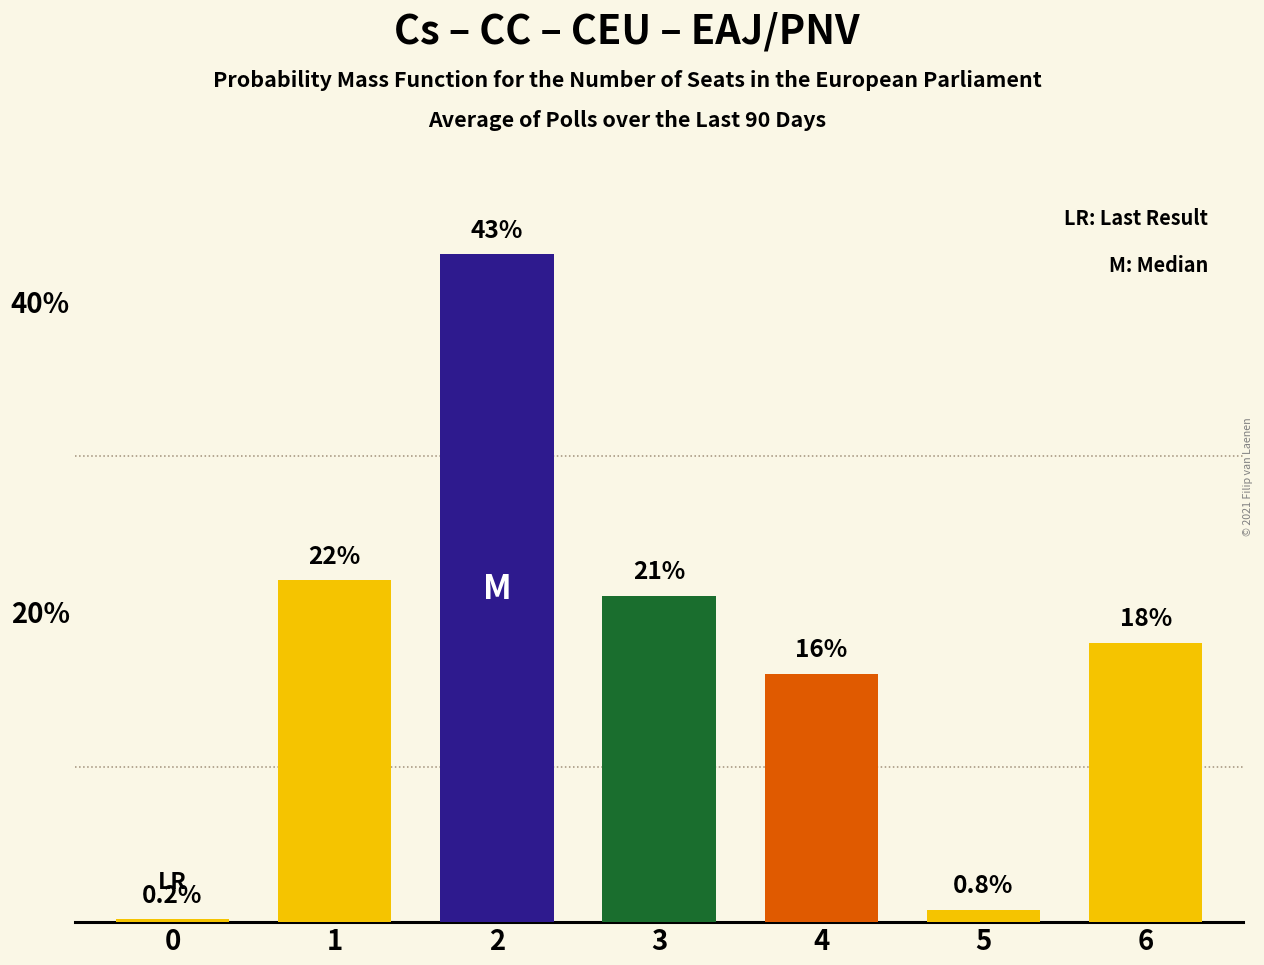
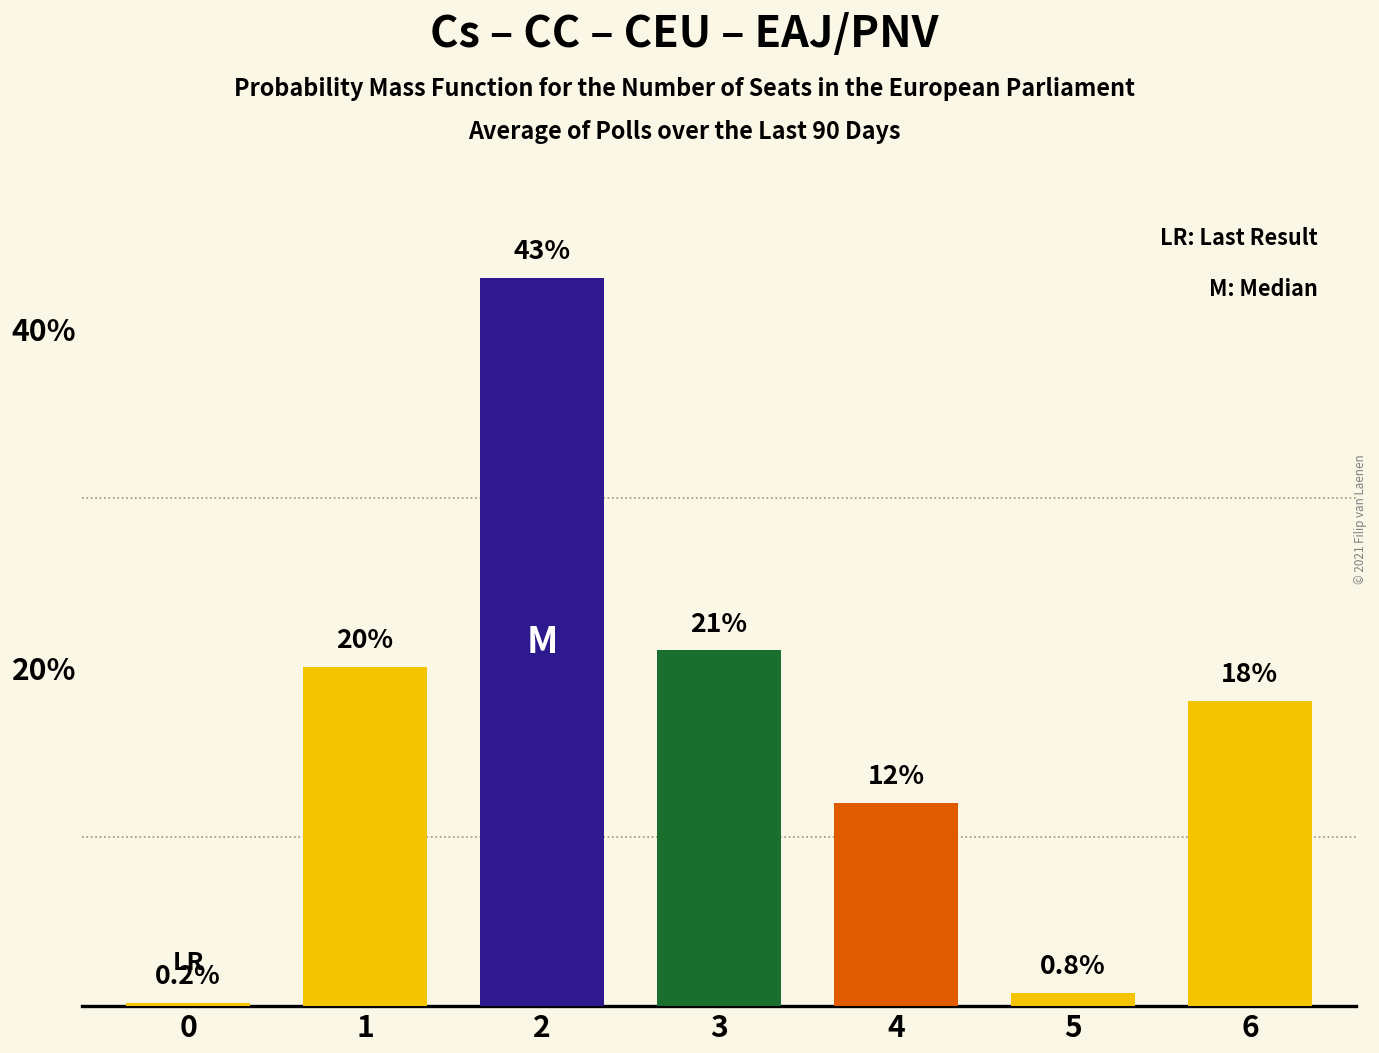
1: 22% -> 20%
4: 16% -> 12%
